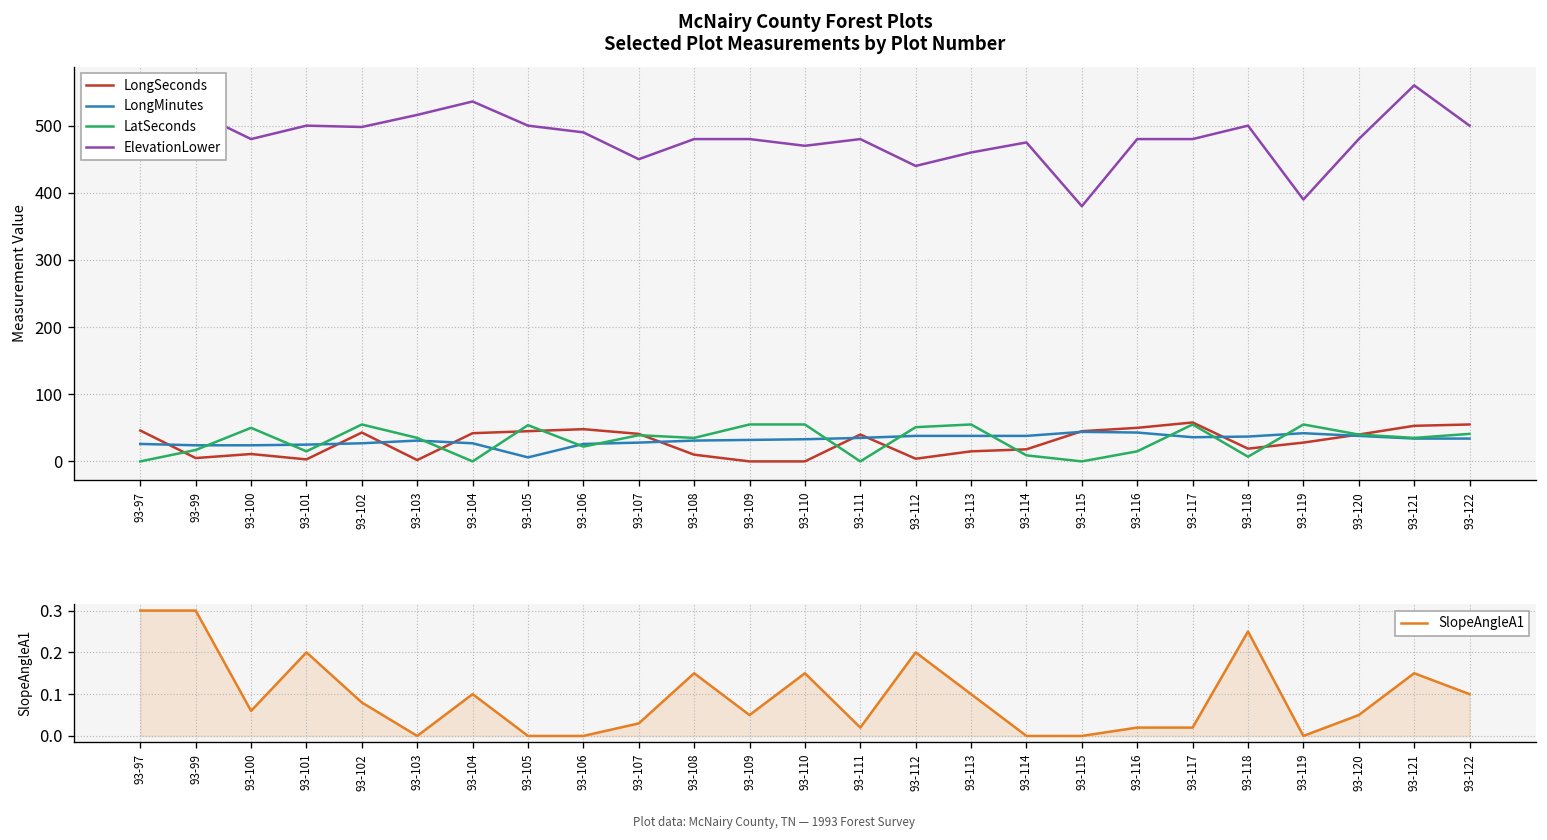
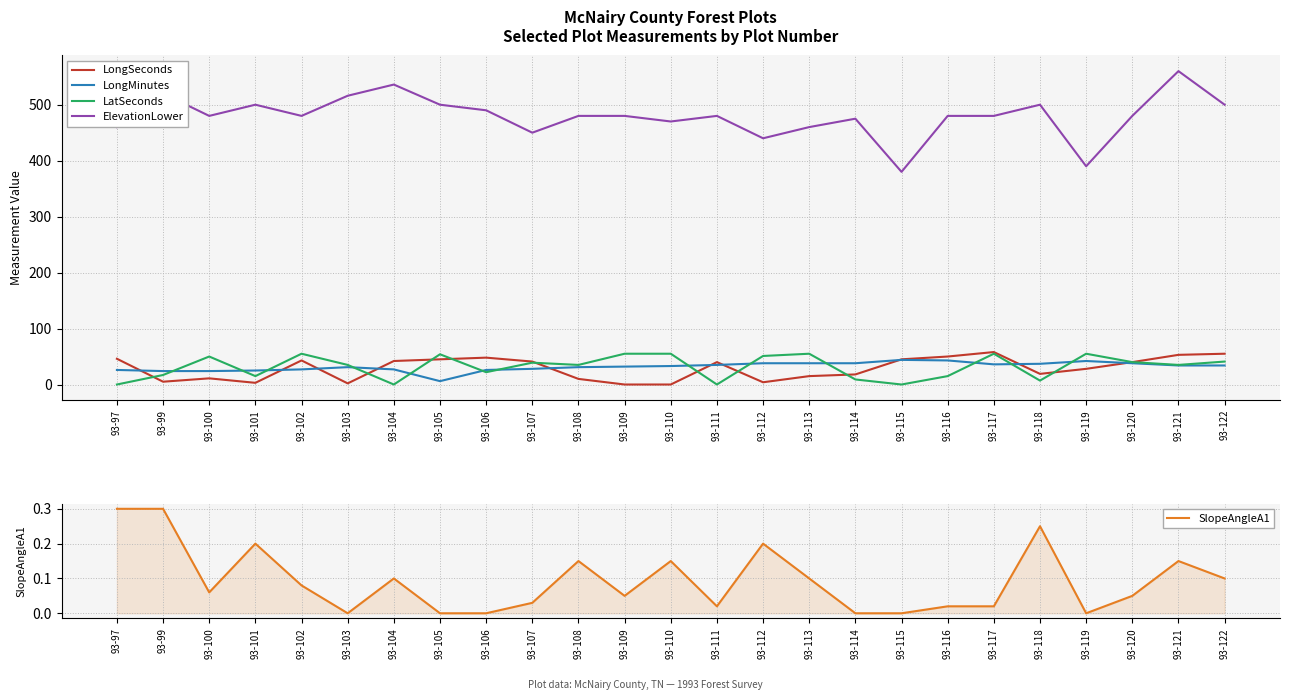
McNairy County Forest Plots Selected Plot Measurements by Plot Number, ElevationLower, 93-102: 500 -> 480
